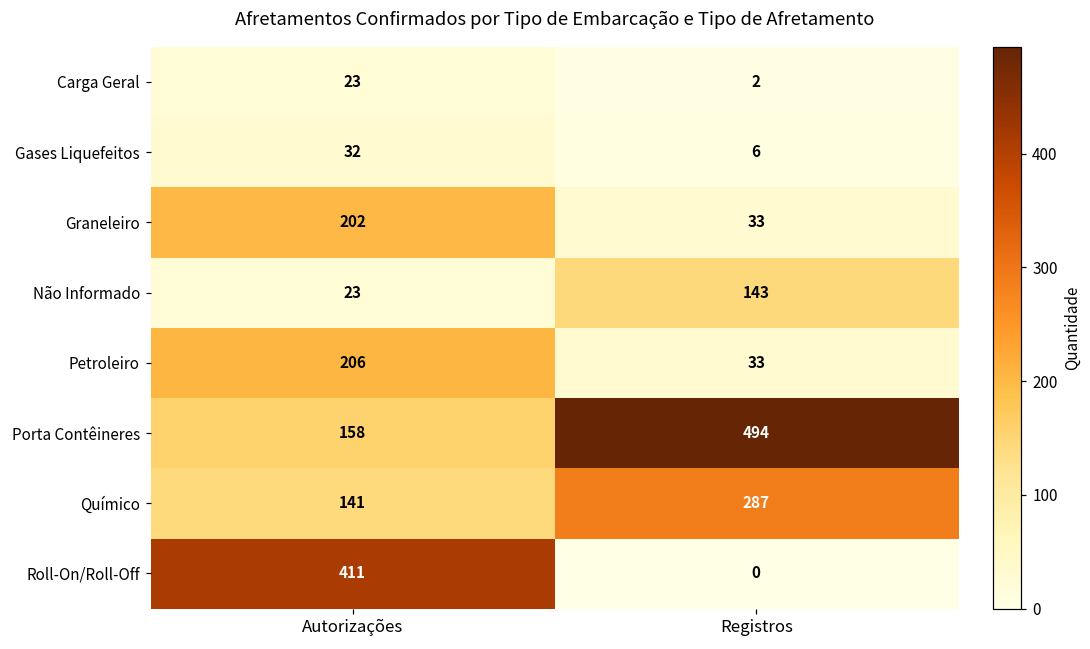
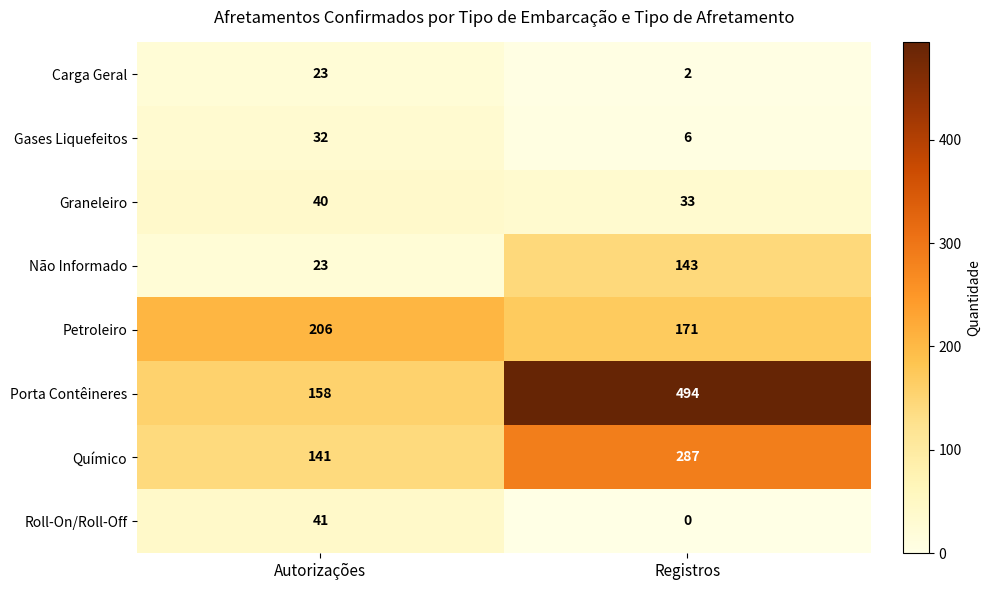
Graneleiro, Autorizações: 202 -> 40
Petroleiro, Registros: 33 -> 171
Roll-On/Roll-Off, Autorizações: 411 -> 41
